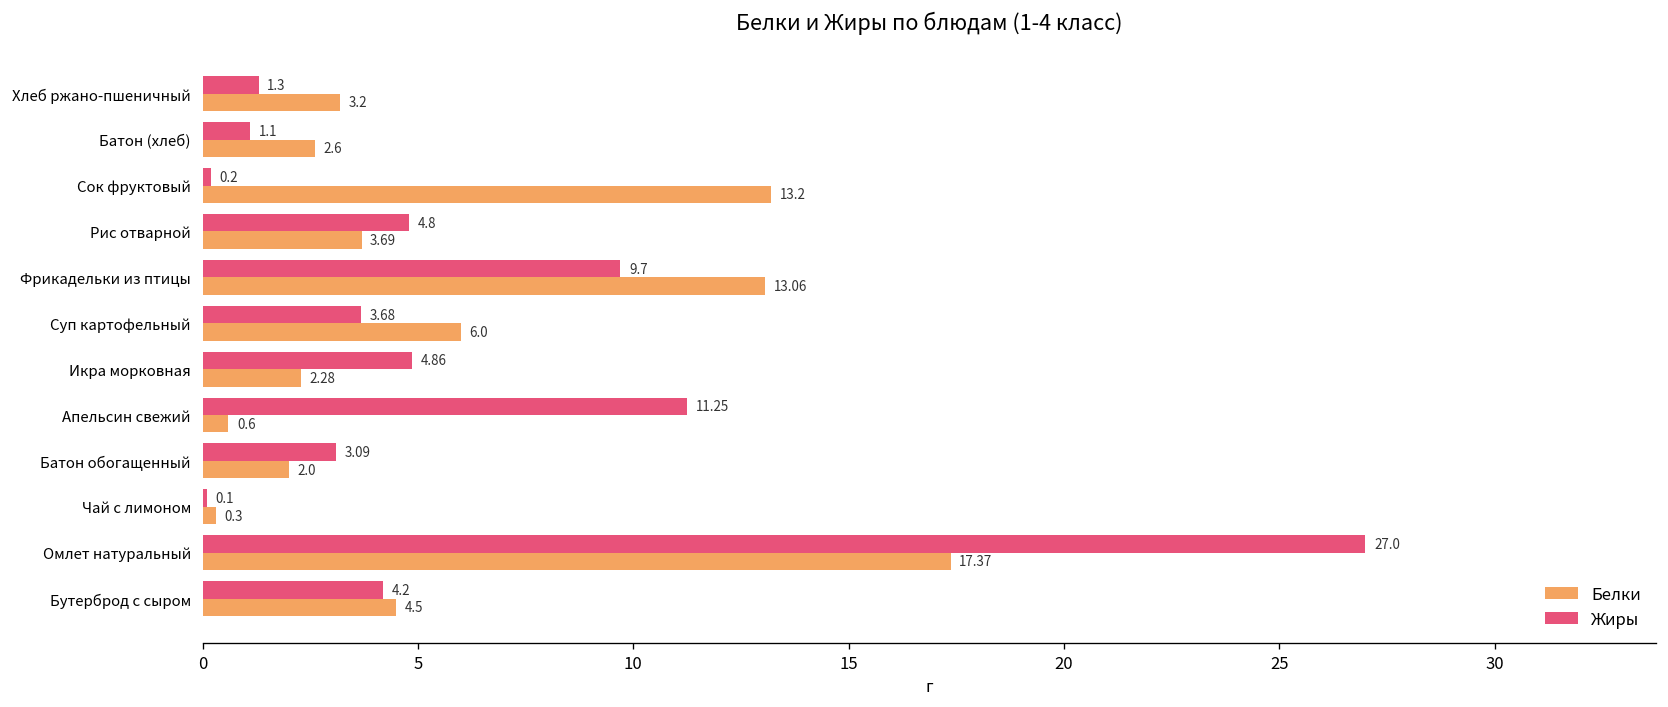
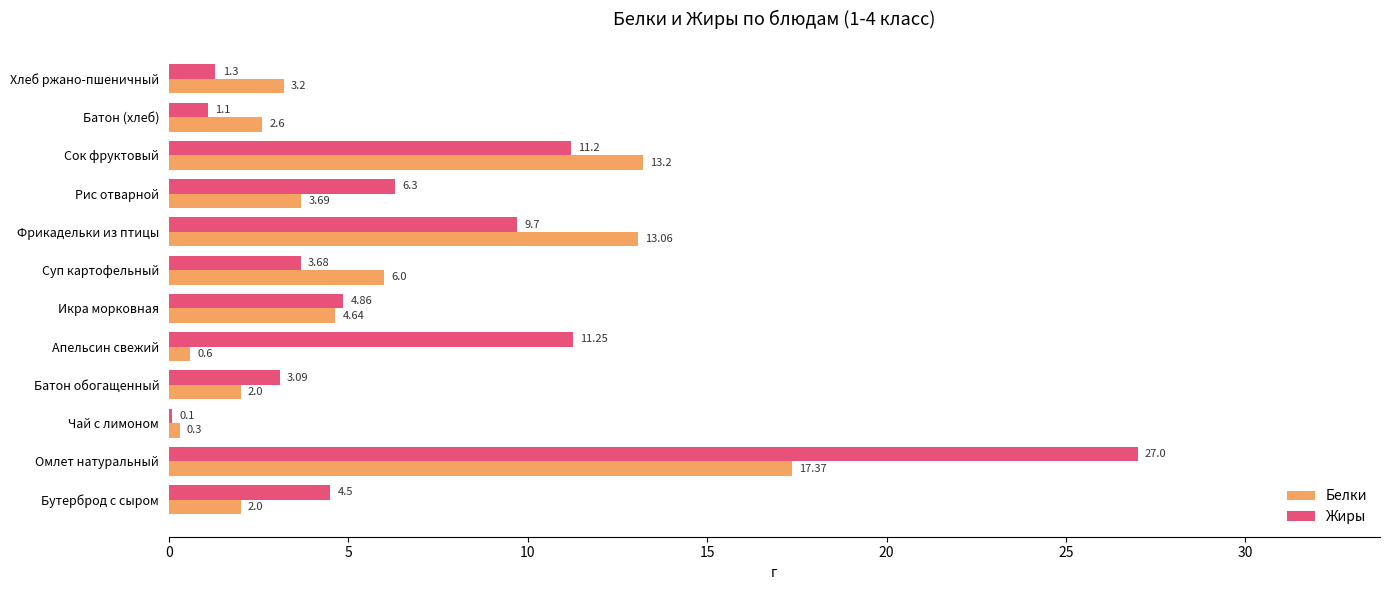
Жиры, Сок фруктовый: 0.2 -> 11.2
Жиры, Рис отварной: 4.8 -> 6.3
Белки, Икра морковная: 2.28 -> 4.64
Жиры, Бутерброд с сыром: 4.2 -> 4.5
Белки, Бутерброд с сыром: 4.5 -> 2.0
